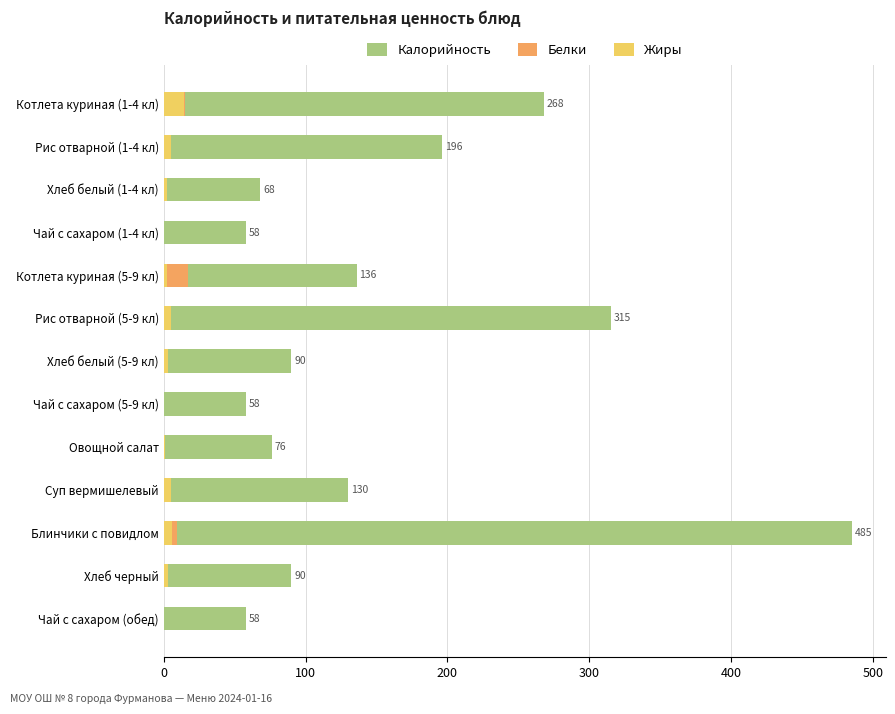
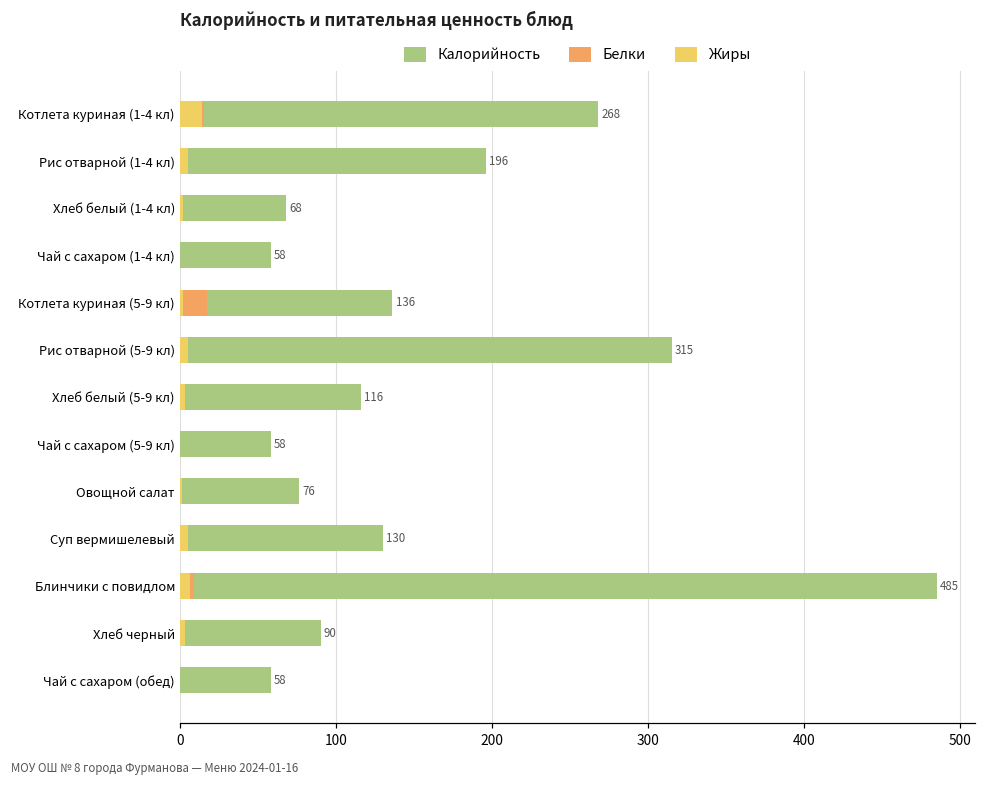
Калорийность, Хлеб белый (5-9 кл): 90 -> 116
